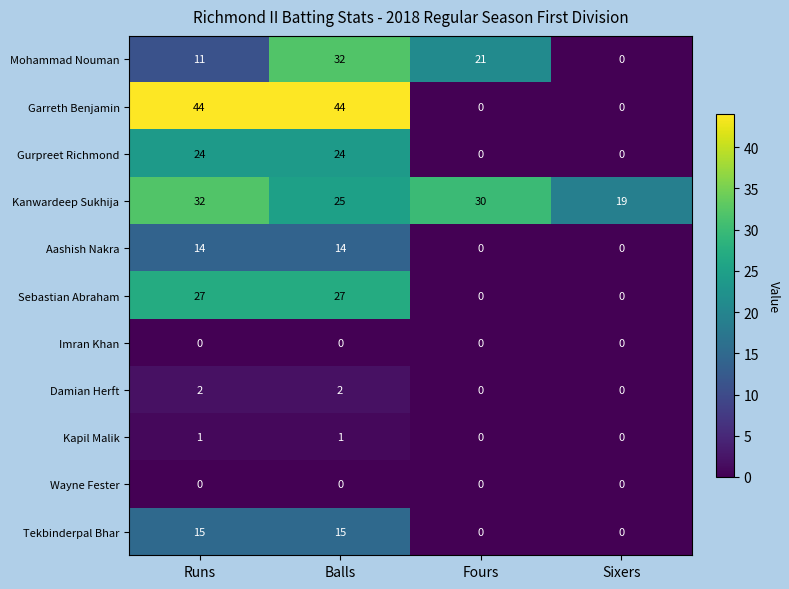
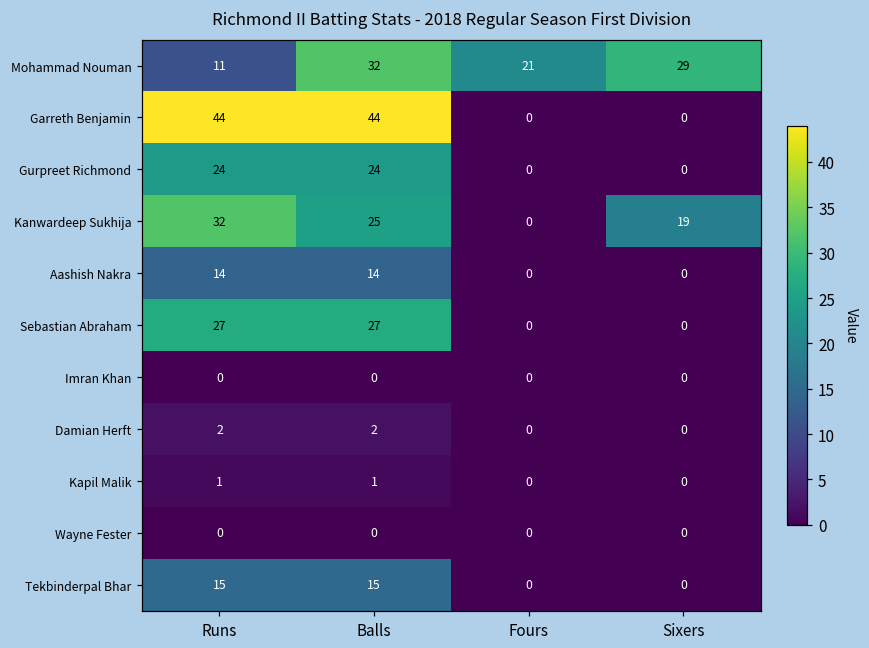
Mohammad Nouman, Sixers: 0 -> 29
Kanwardeep Sukhija, Fours: 30 -> 0
